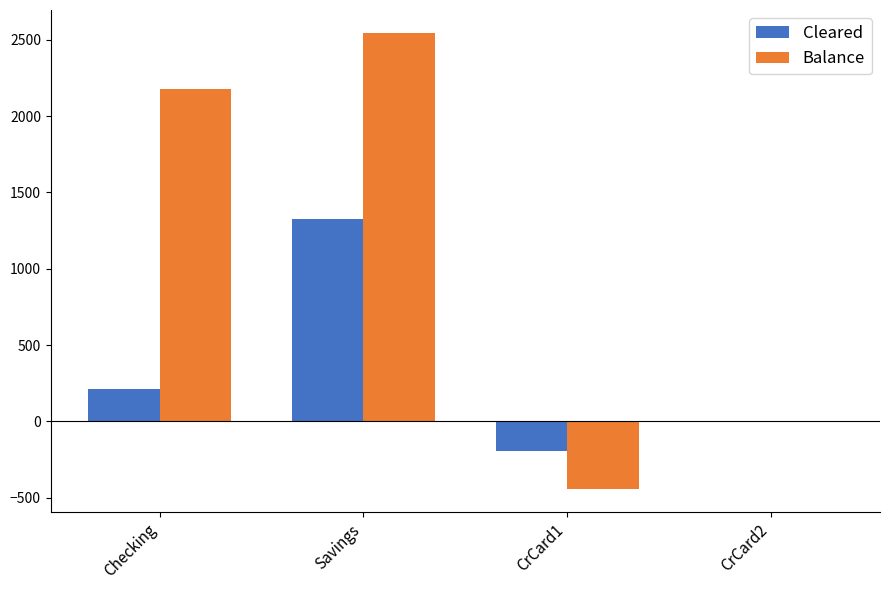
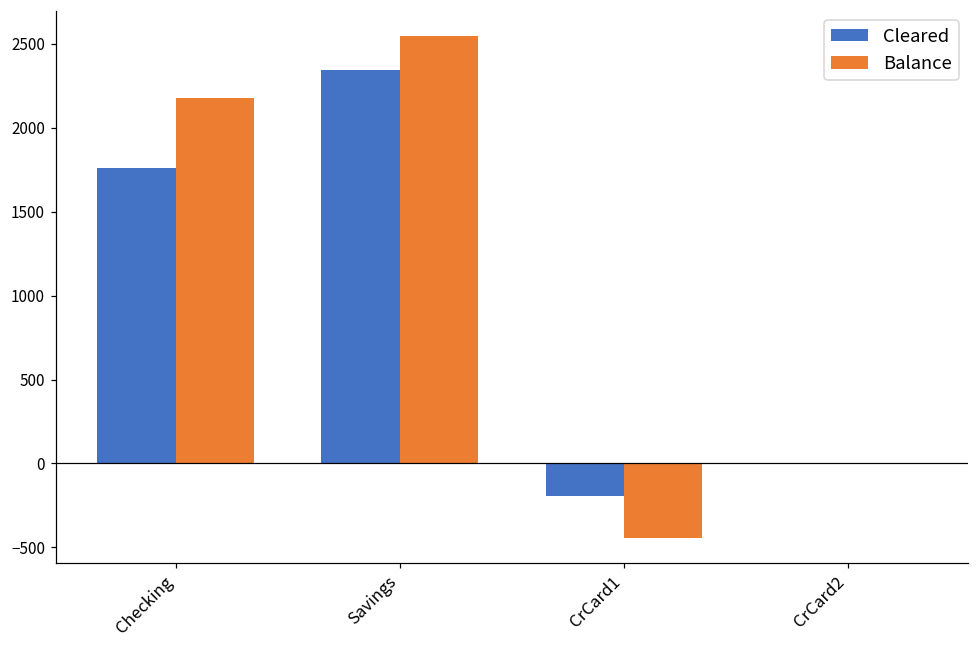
Cleared, Checking: 210 -> 1760
Cleared, Savings: 1330 -> 2350
